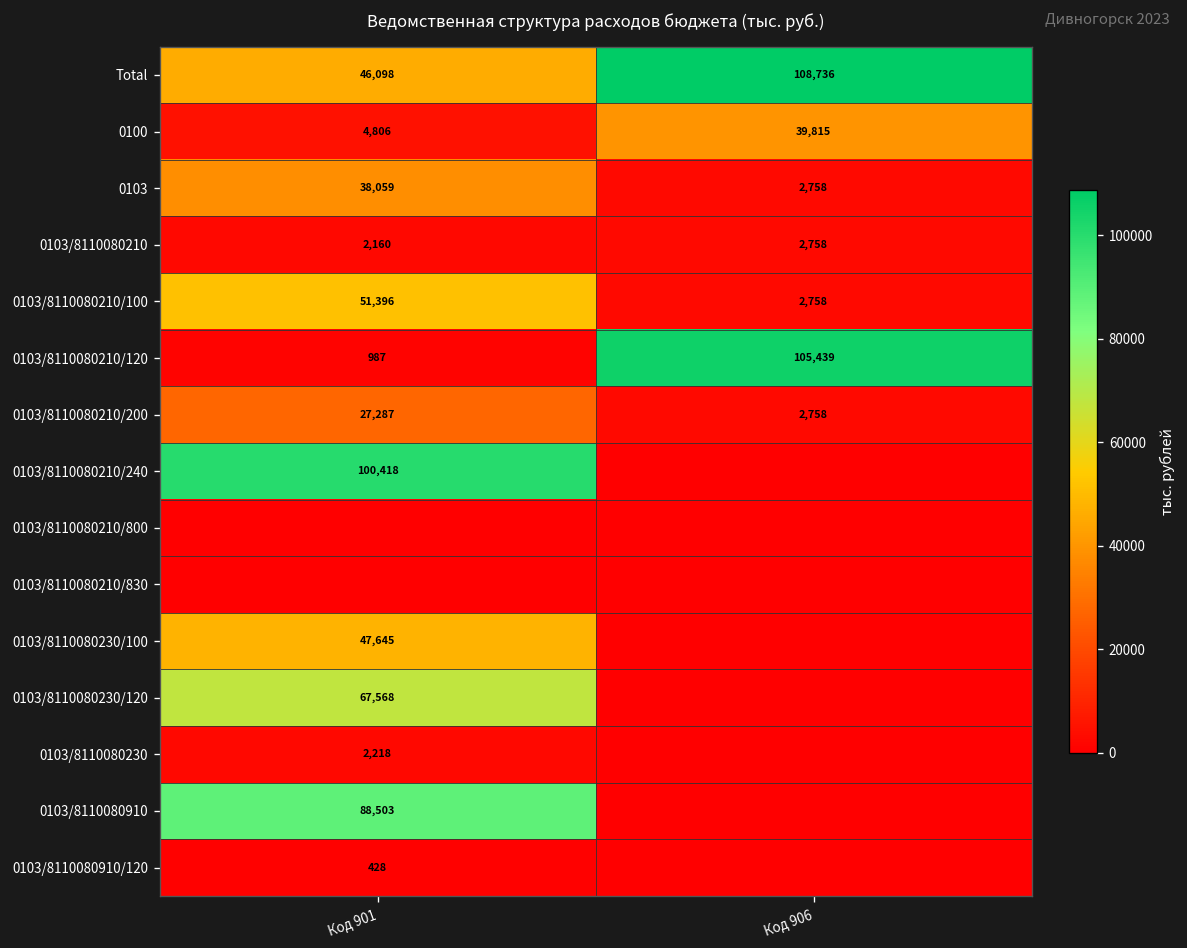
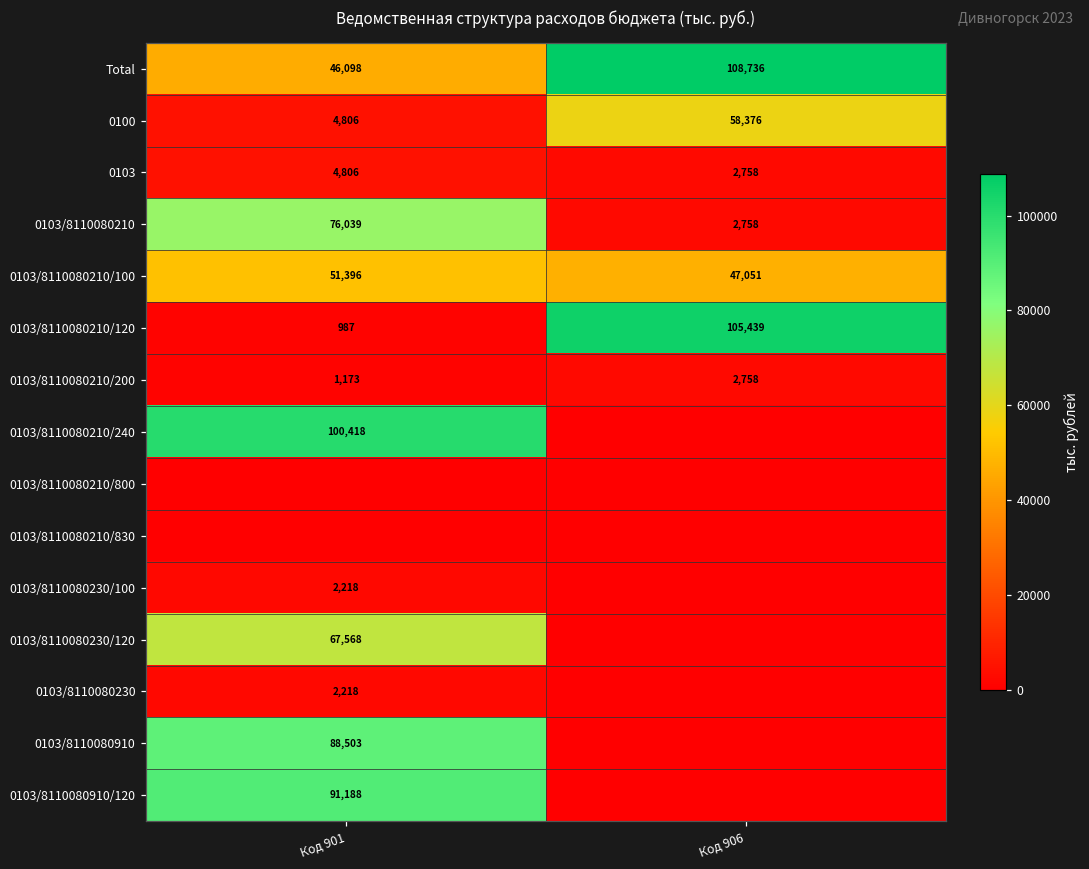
0100, Код 906: 39,815 -> 58,376
0103, Код 901: 38,059 -> 4,806
0103/8110080210, Код 901: 2,160 -> 76,039
0103/8110080210/100, Код 906: 2,758 -> 47,051
0103/8110080210/200, Код 901: 27,287 -> 1,173
0103/8110080230/100, Код 901: 47,645 -> 2,218
0103/8110080910/120, Код 901: 428 -> 91,188
